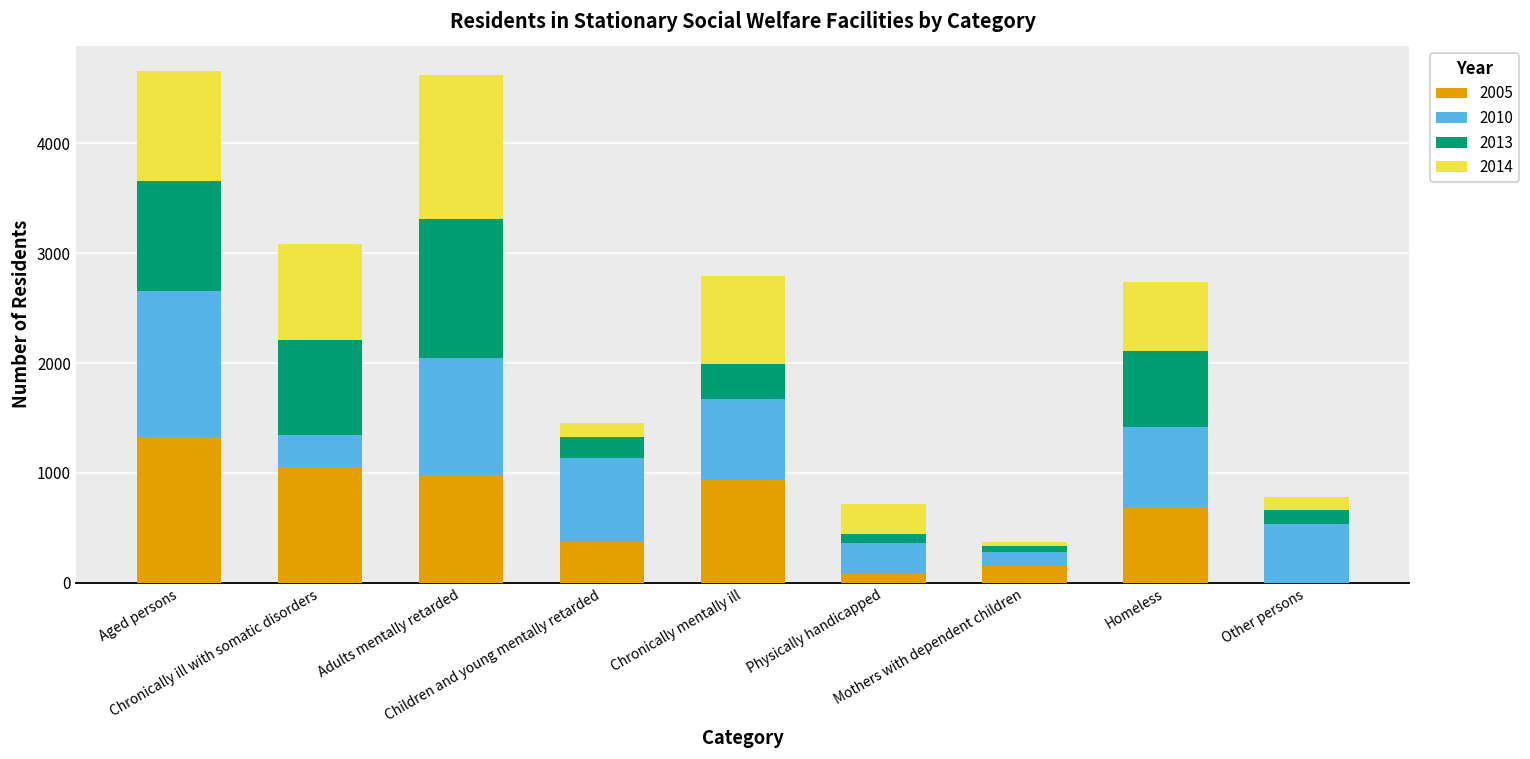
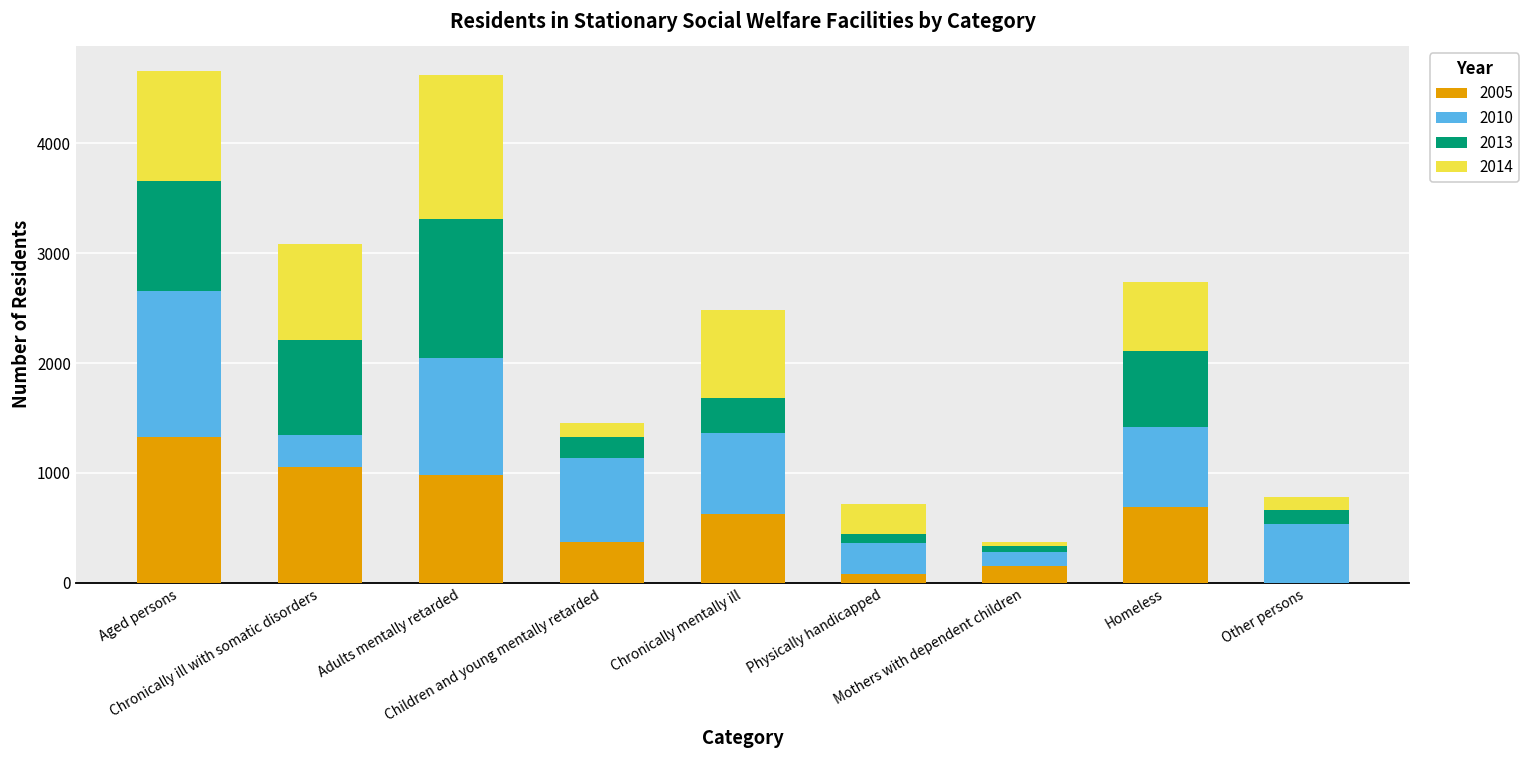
2005, Chronically mentally ill: 900 -> 600
